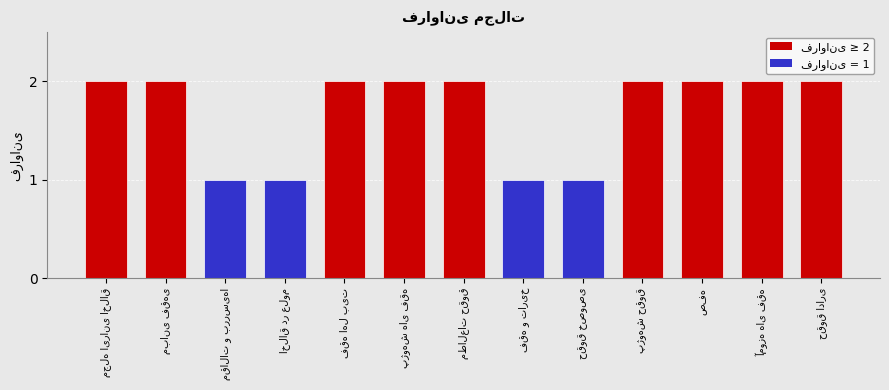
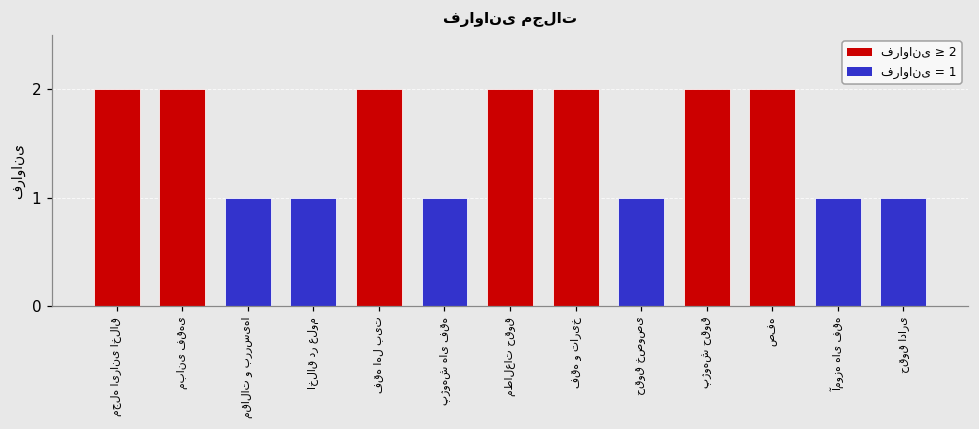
پژوهش های فقه: 2 -> 1
فقه و تاریخ: 1 -> 2
آموزه های فقه: 2 -> 1
حقوق اداری: 2 -> 1
